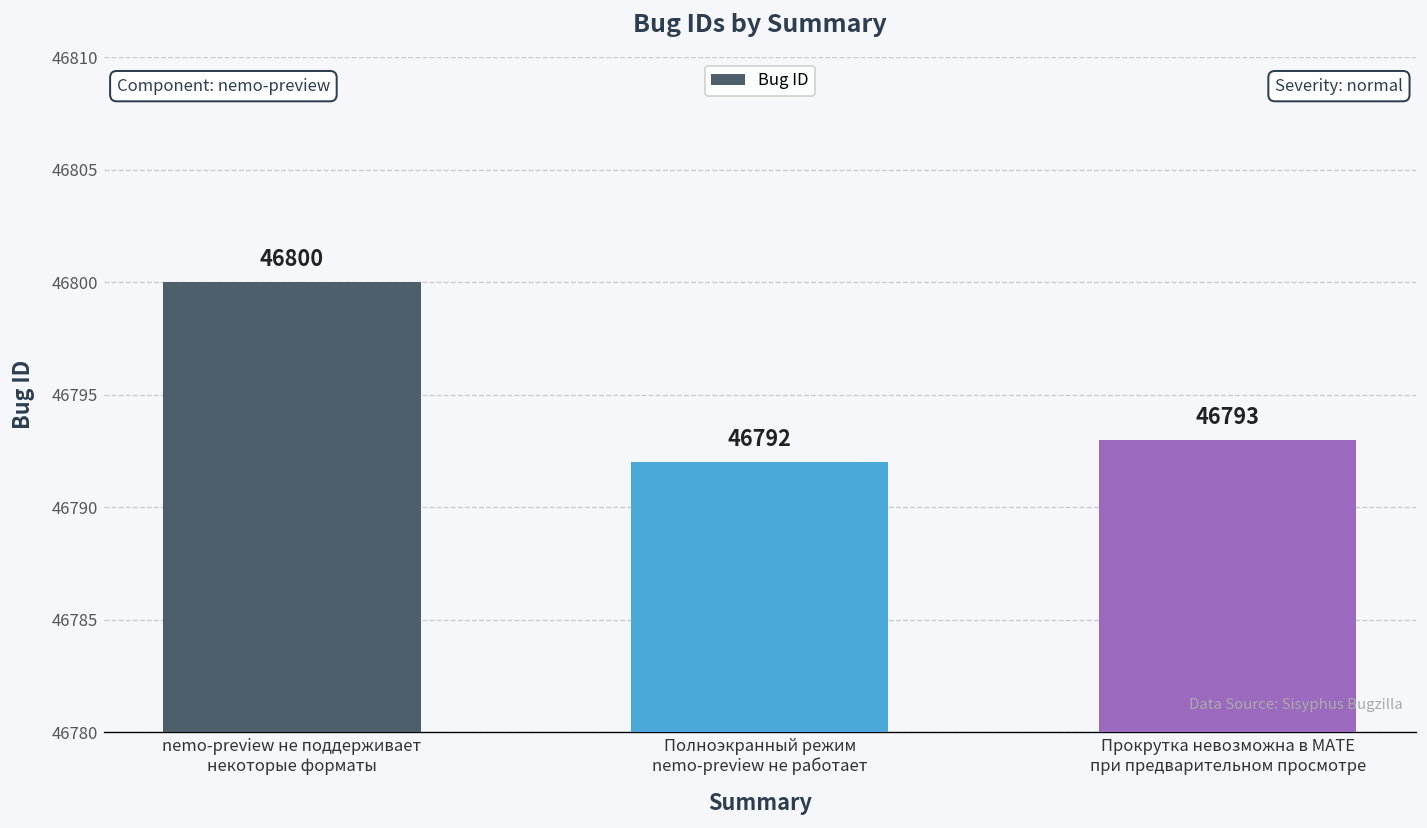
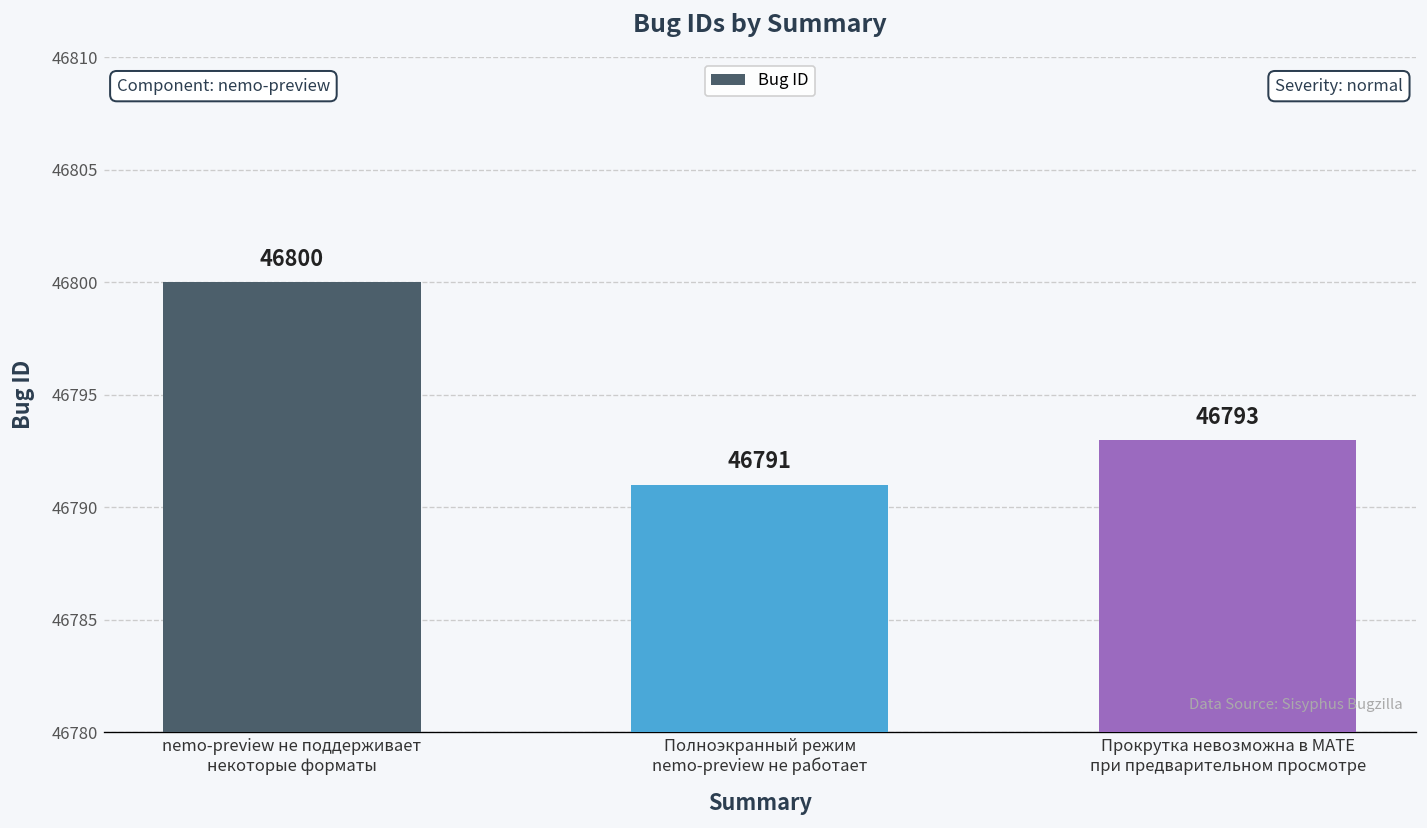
Полноэкранный режим nemo-preview не работает: 46792 -> 46791
